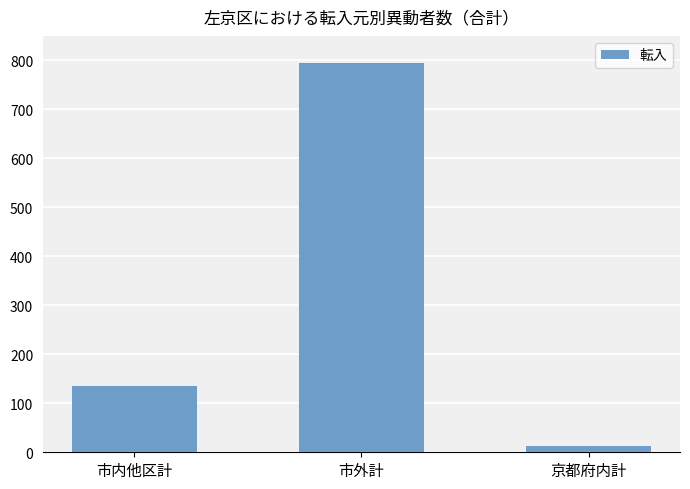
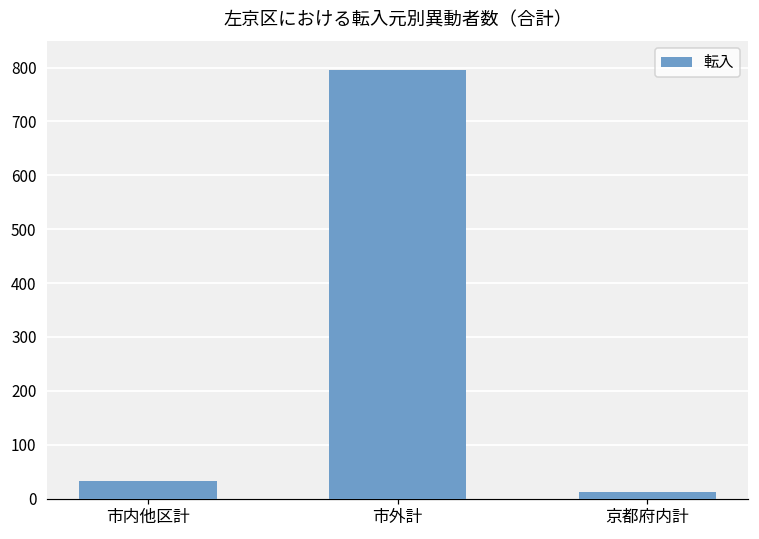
市内他区計: 140 -> 30
